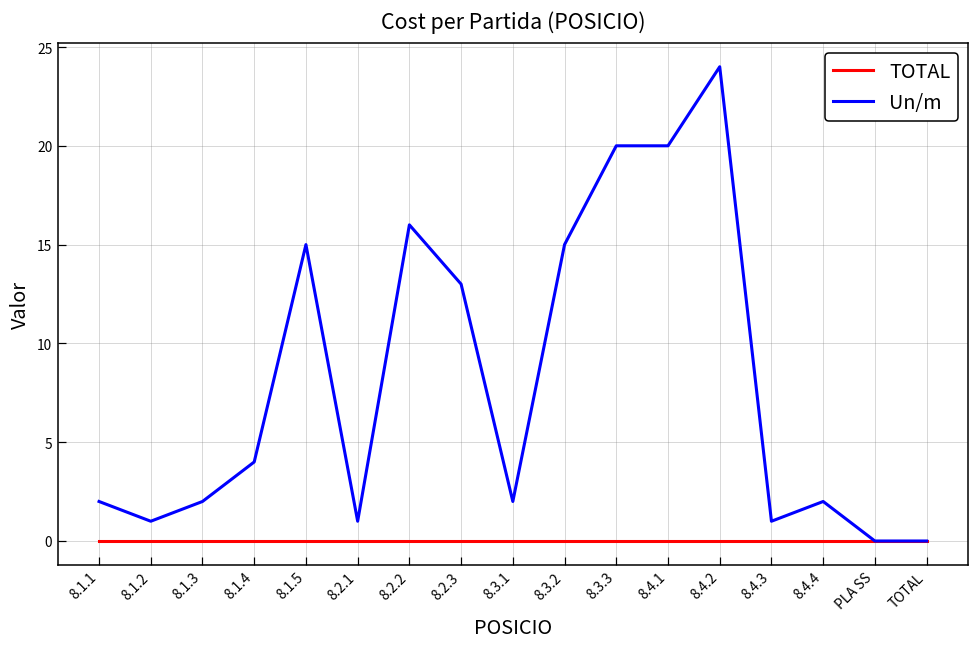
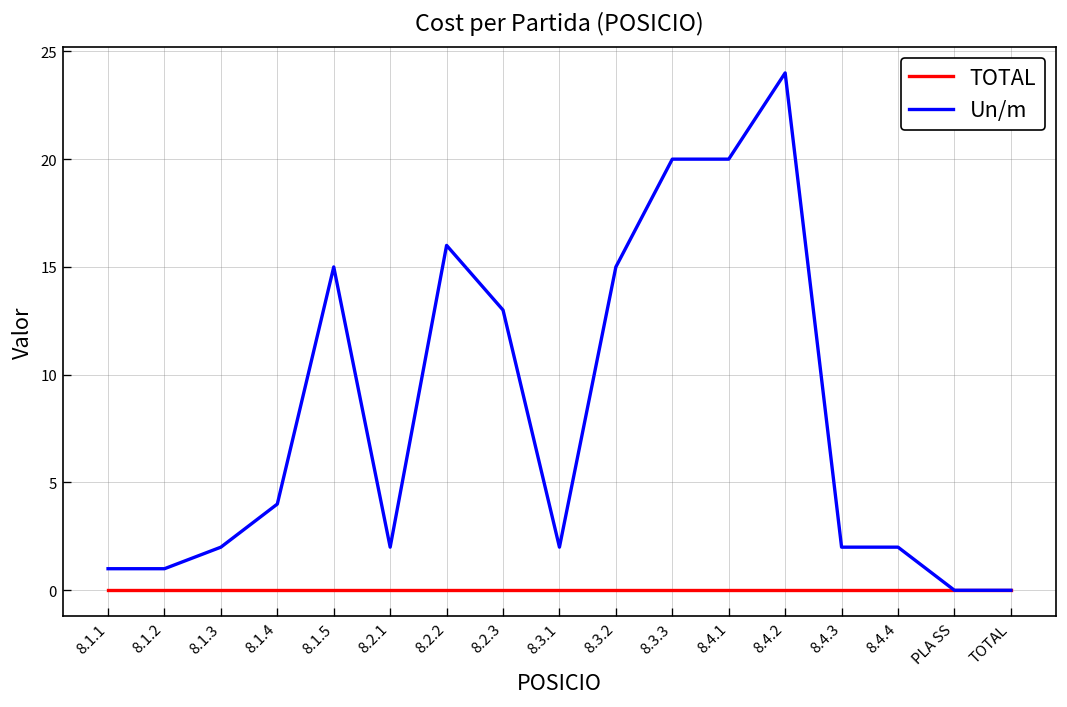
Un/m, 8.1.1: 2 -> 1
Un/m, 8.2.1: 1 -> 2
Un/m, 8.4.3: 1 -> 2
